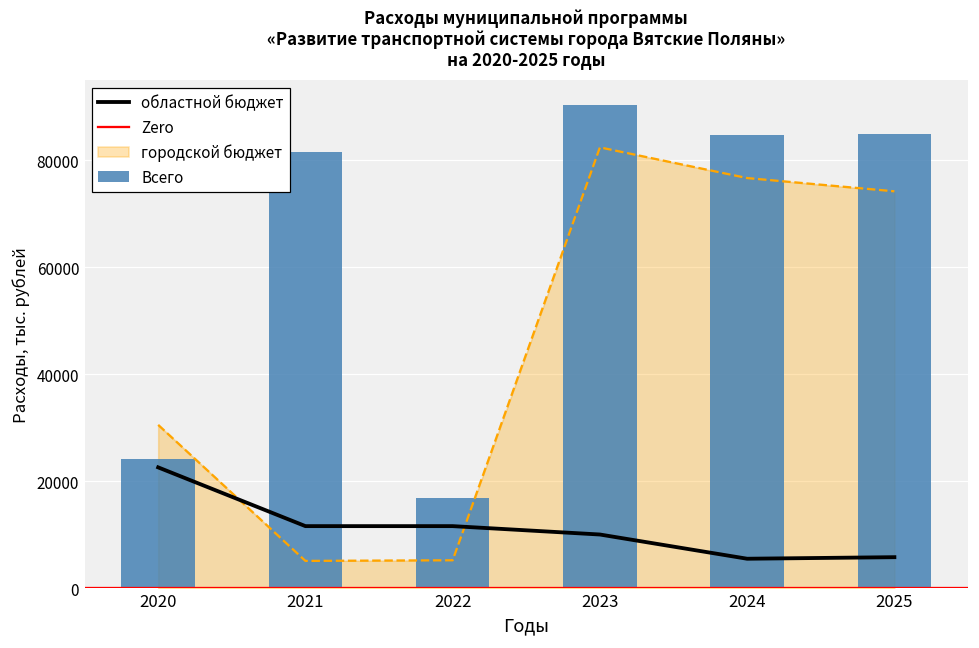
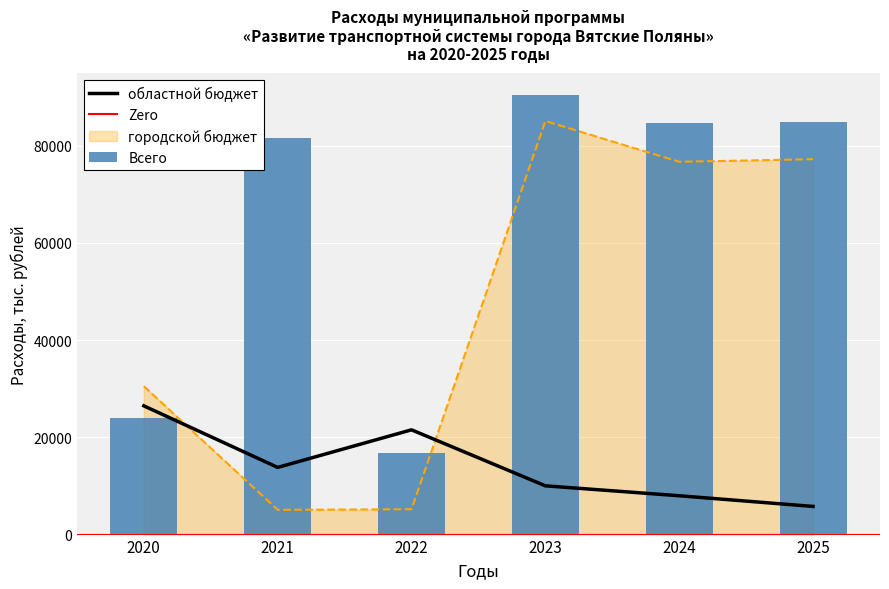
областной бюджет, 2020: 23000 -> 26000
областной бюджет, 2021: 12000 -> 14000
областной бюджет, 2022: 12000 -> 22000
городской бюджет, 2023: 82000 -> 85000
областной бюджет, 2024: 5000 -> 8000
городской бюджет, 2025: 74000 -> 77000
